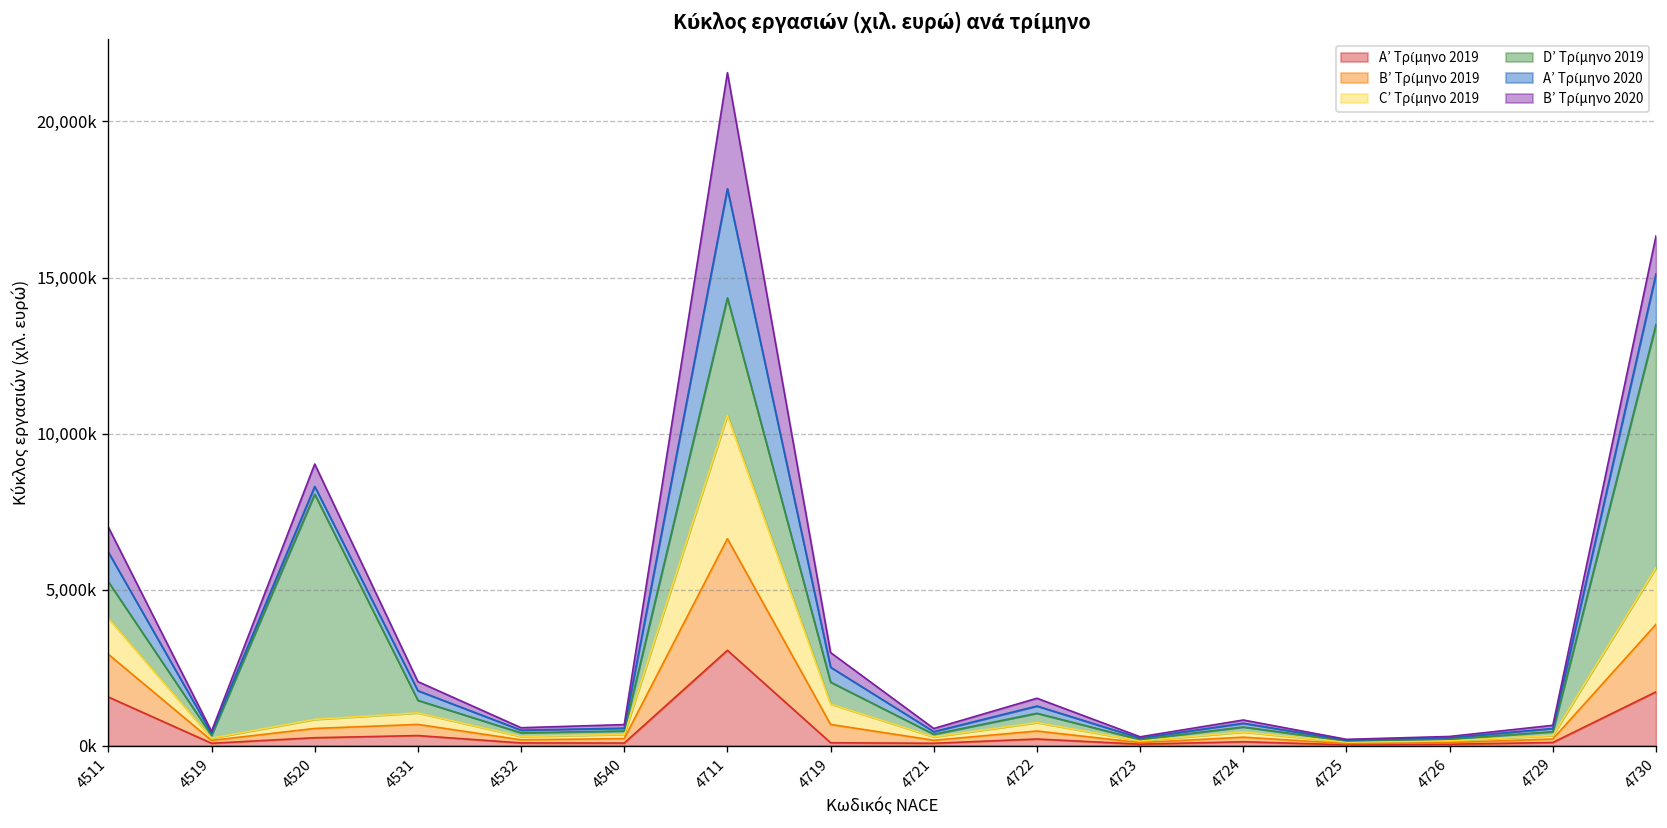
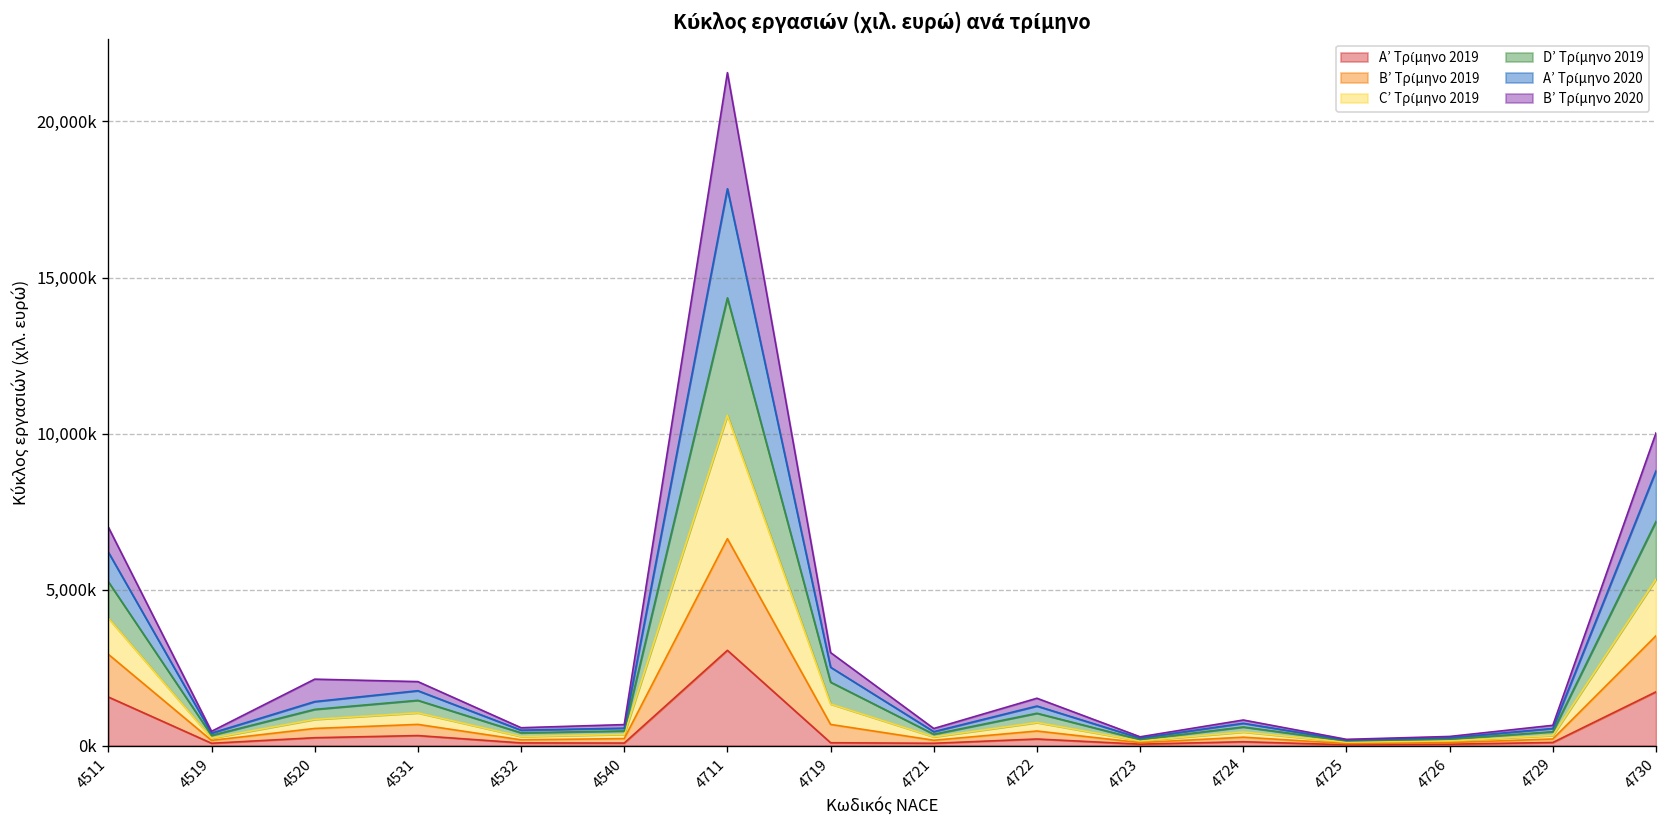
D’ Τρίμηνο 2019, 4520: 7,200,000 -> 300,000
B’ Τρίμηνο 2019, 4730: 2,200,000 -> 1,800,000
D’ Τρίμηνο 2019, 4730: 7,800,000 -> 1,900,000
